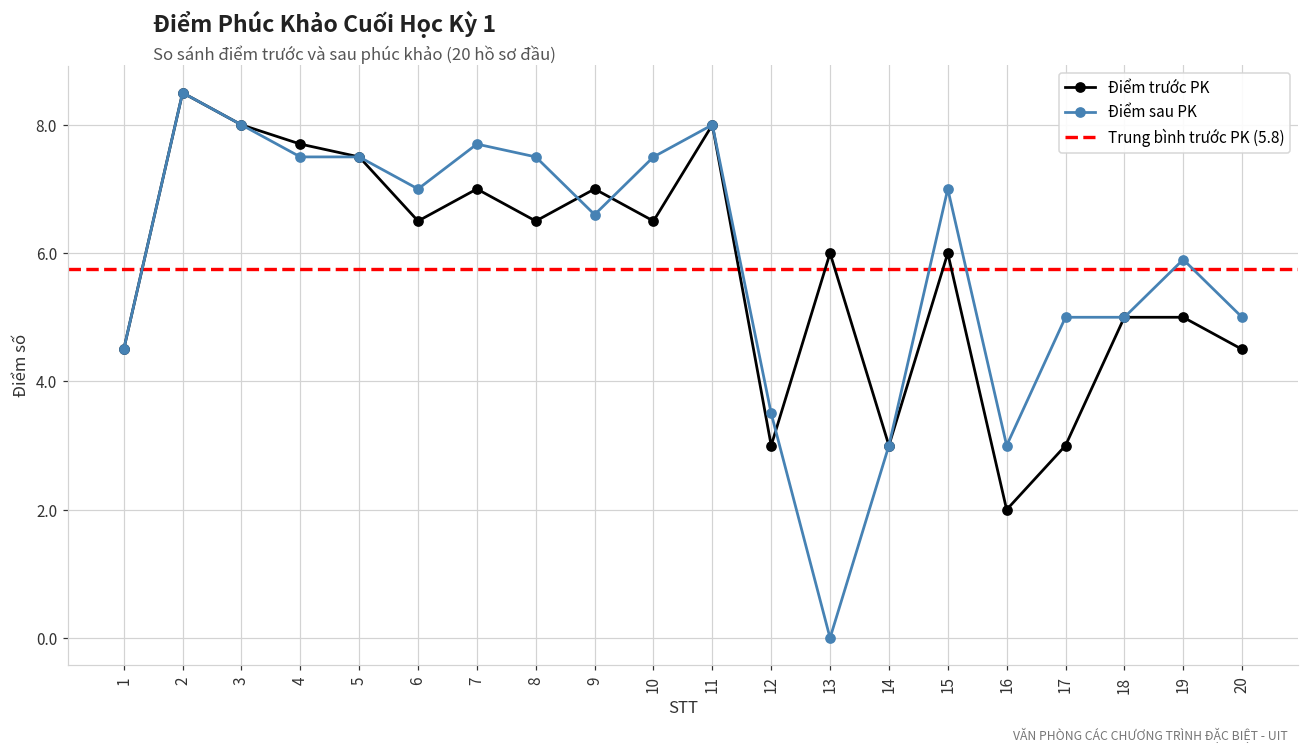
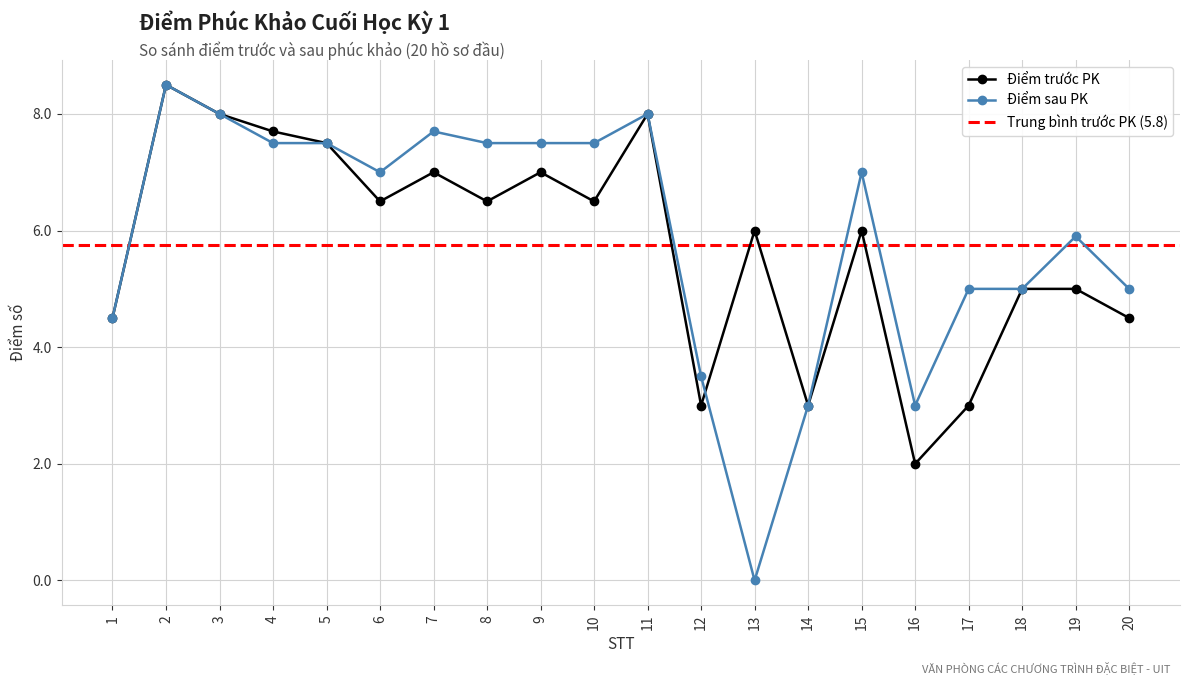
Điểm sau PK, 9: 6.6 -> 7.5
